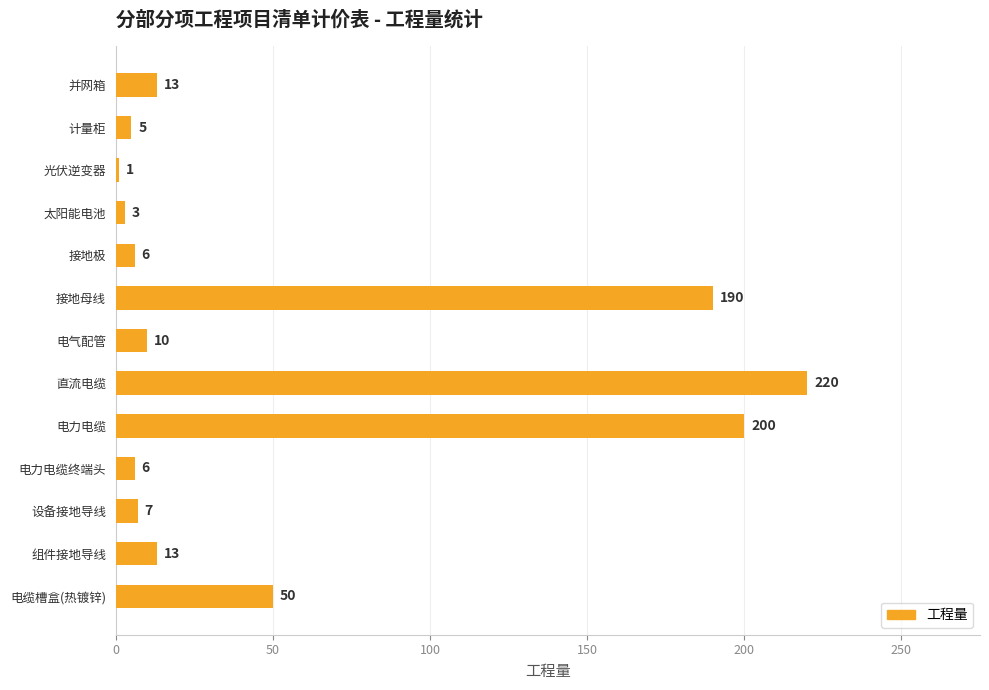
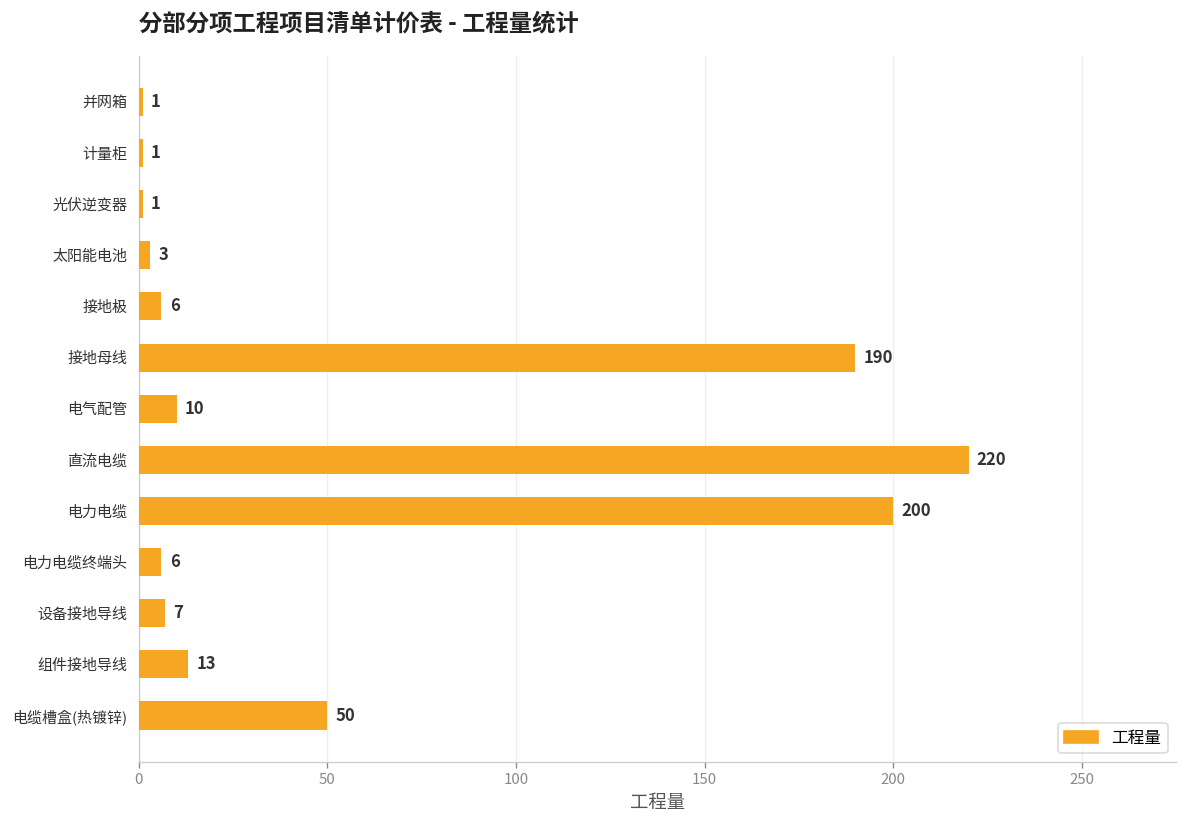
并网箱: 13 -> 1
计量柜: 5 -> 1
